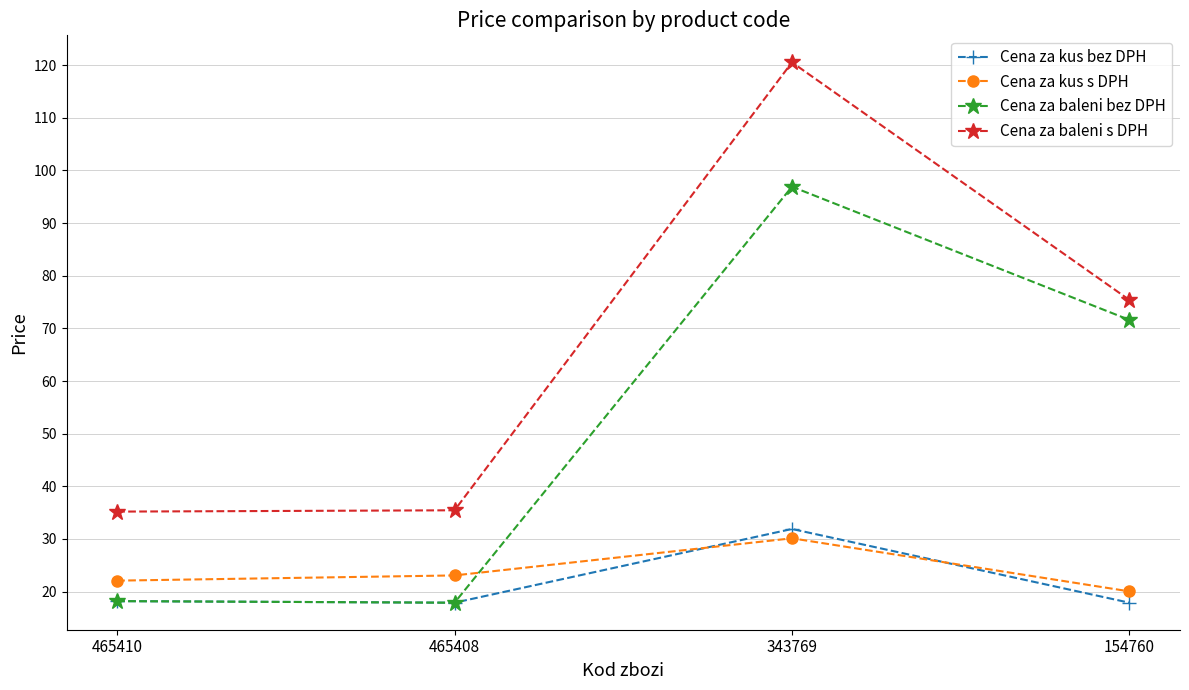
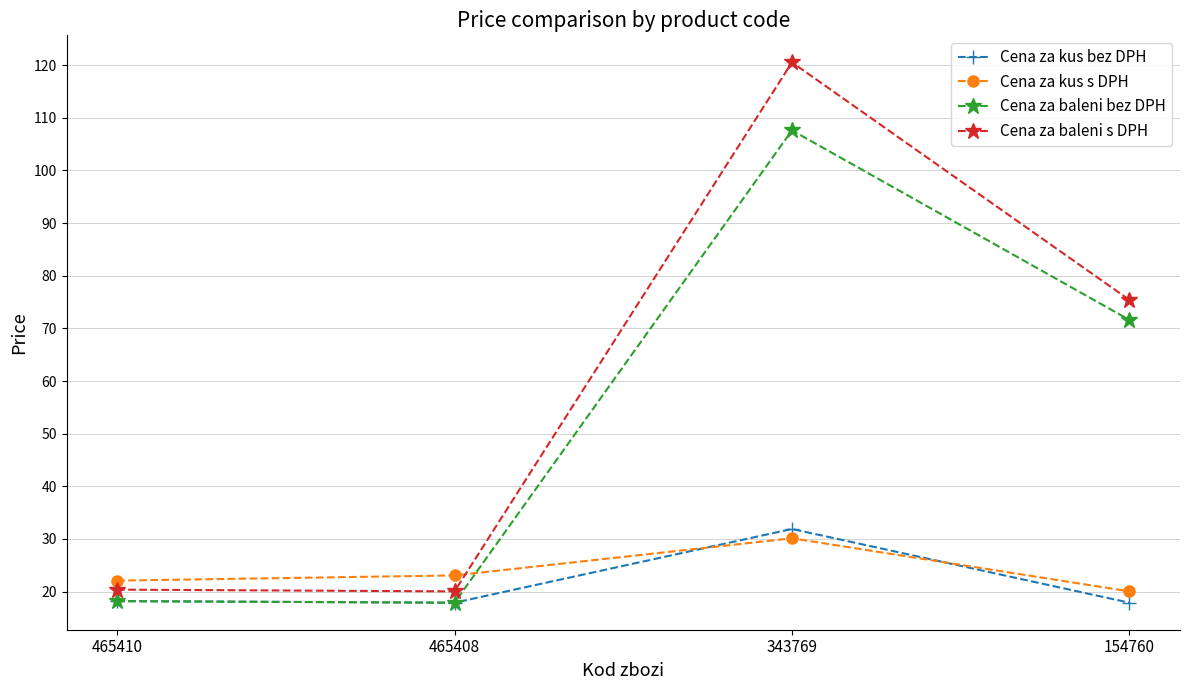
Cena za baleni s DPH, 465410: 35 -> 20
Cena za baleni s DPH, 465408: 35 -> 20
Cena za baleni bez DPH, 343769: 97 -> 108
